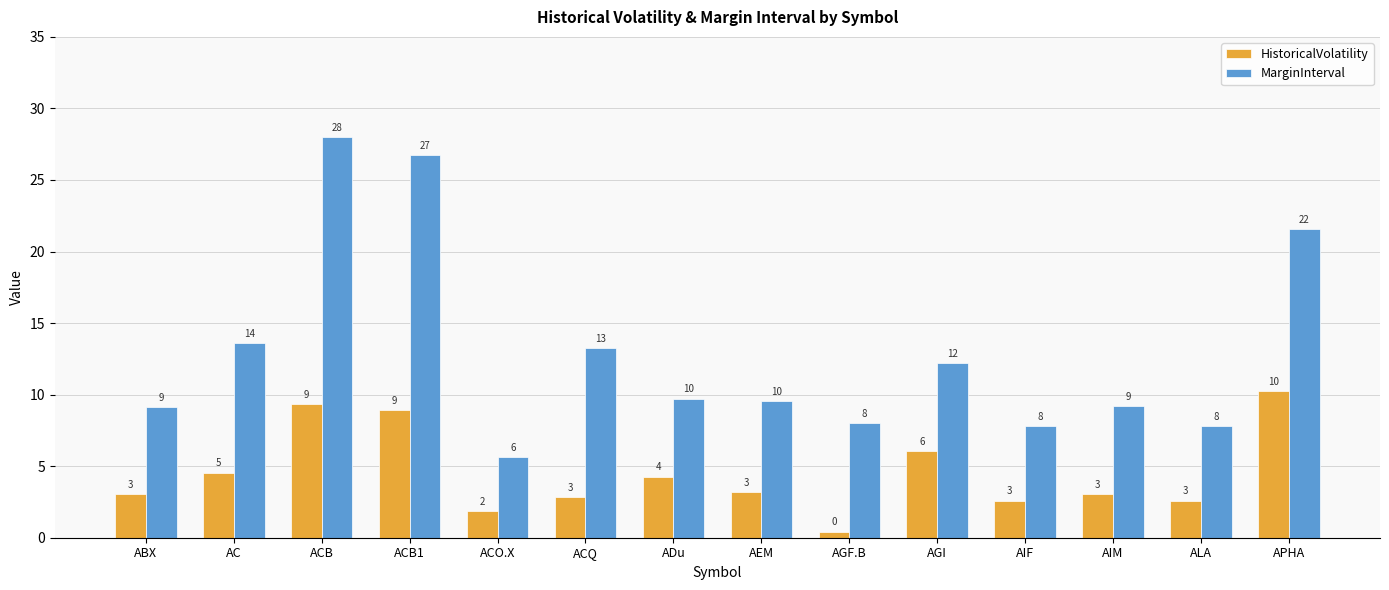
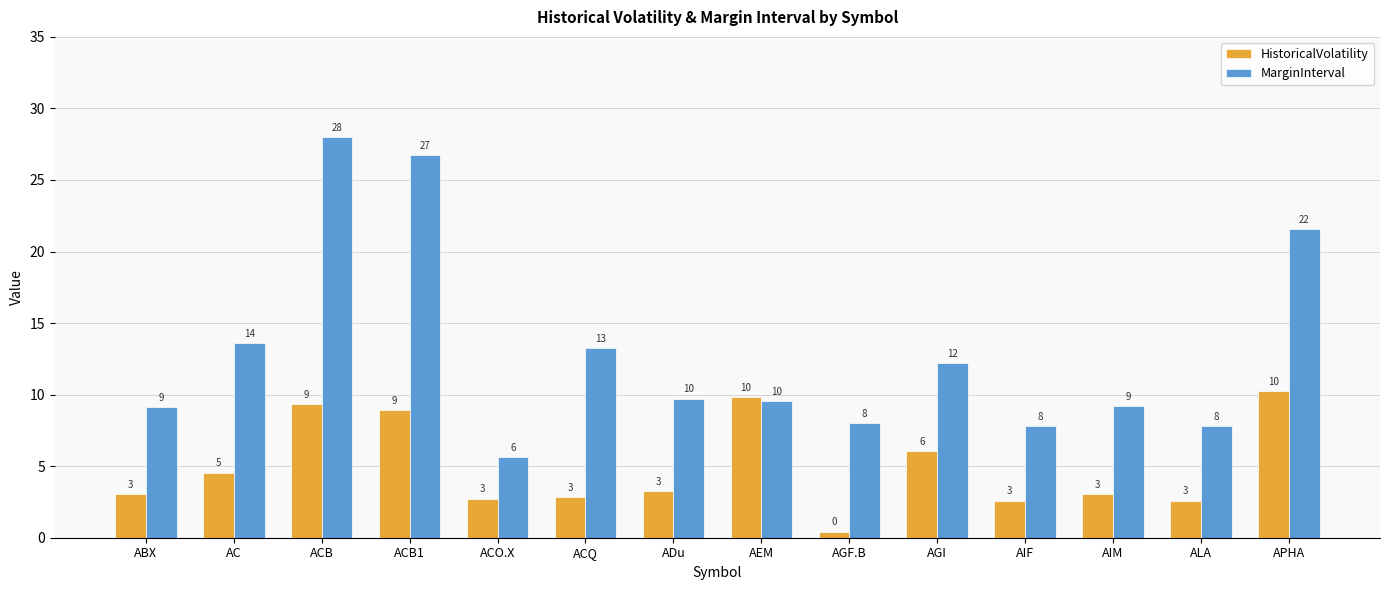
HistoricalVolatility, ACO.X: 2 -> 3
HistoricalVolatility, ADu: 4 -> 3
HistoricalVolatility, AEM: 3 -> 10
